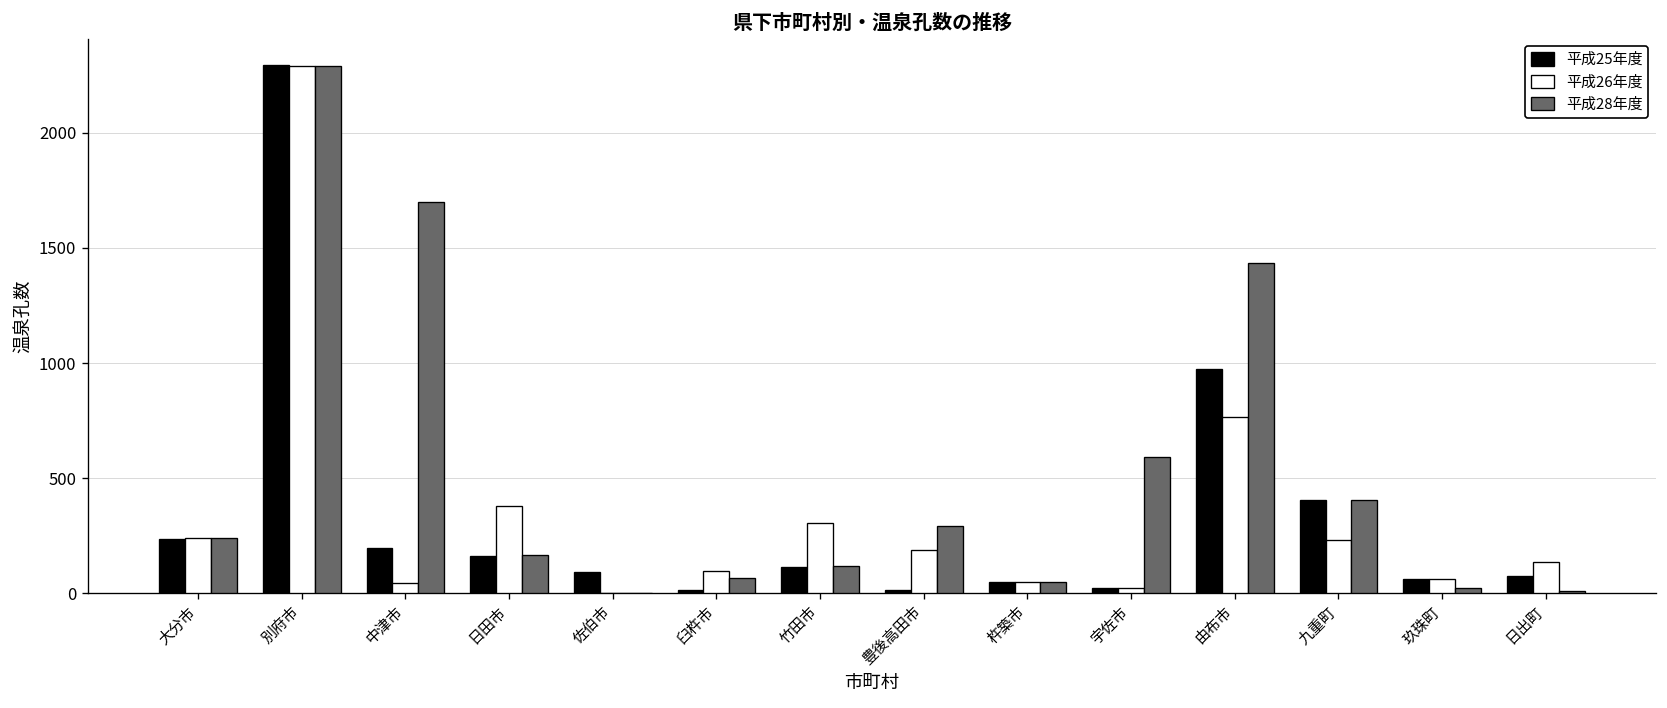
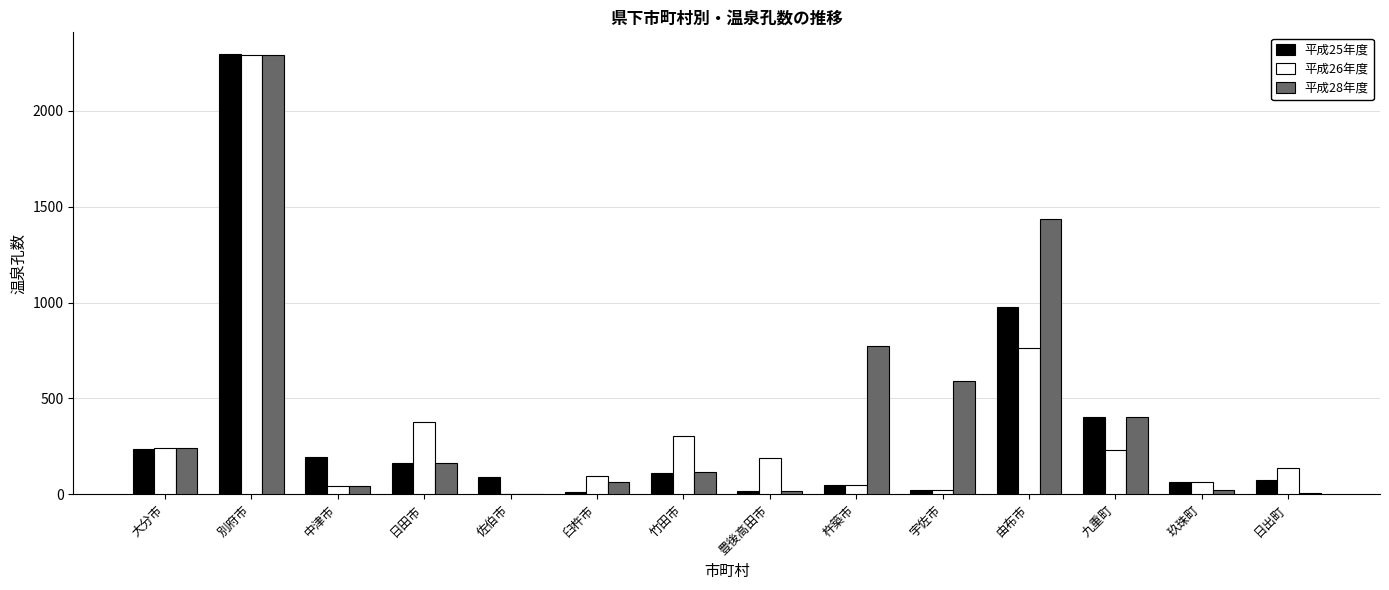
平成28年度, 中津市: 1700 -> 50
平成28年度, 豊後高田市: 290 -> 20
平成28年度, 杵築市: 50 -> 780
